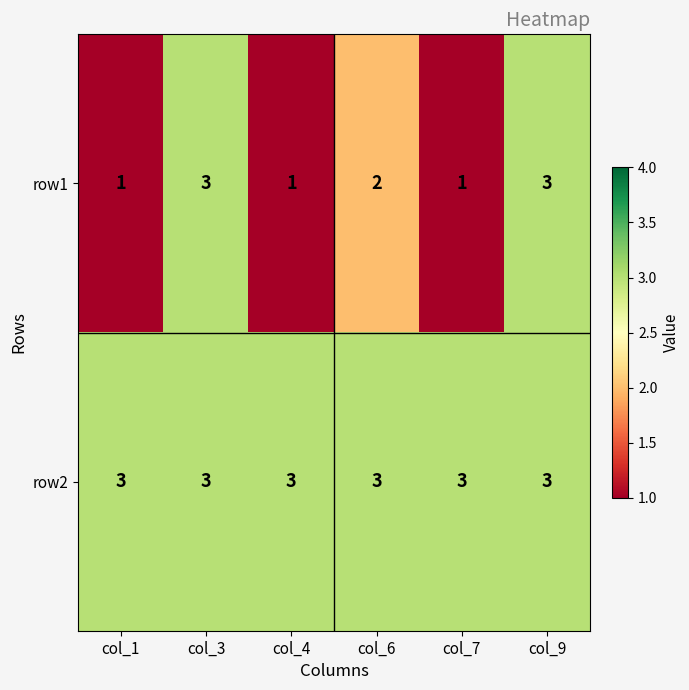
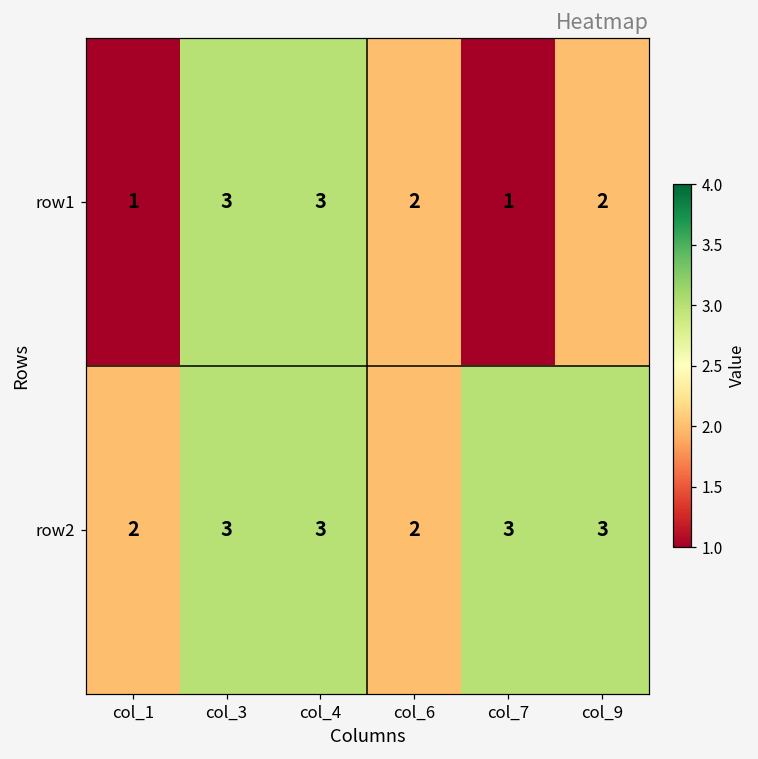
row1, col_4: 1 -> 3
row1, col_9: 3 -> 2
row2, col_1: 3 -> 2
row2, col_6: 3 -> 2
